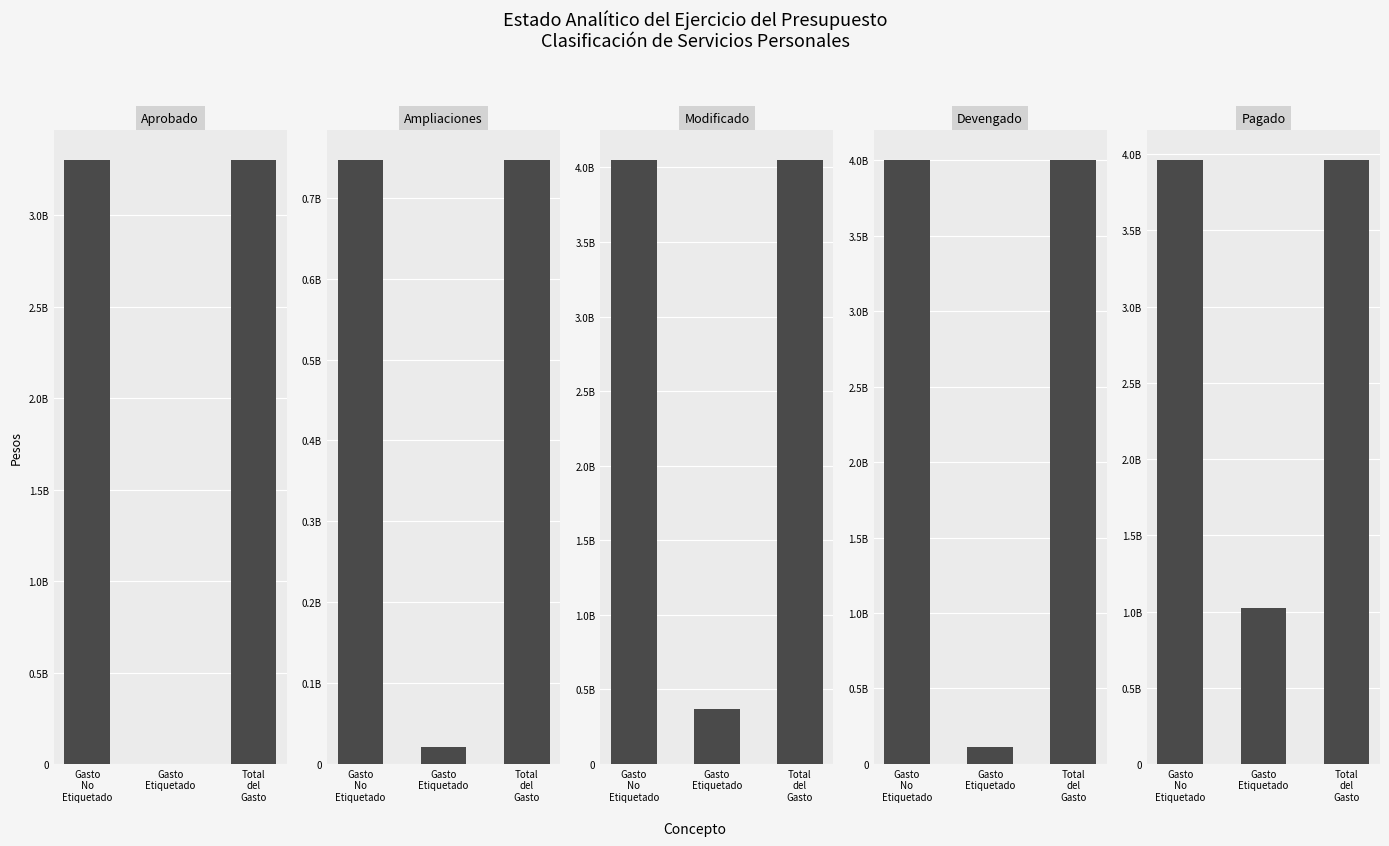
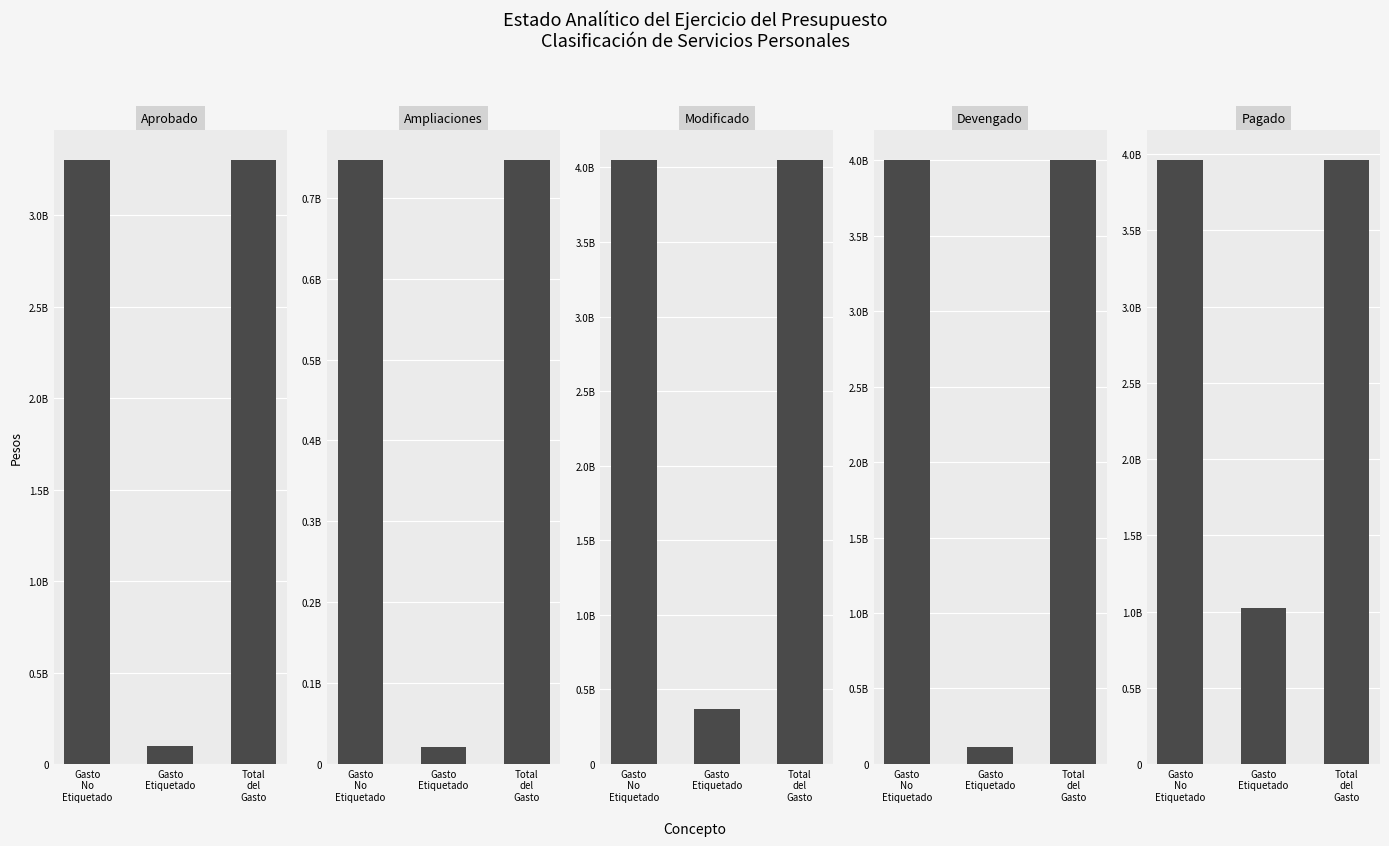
Aprobado, Gasto Etiquetado: 0 -> 100000000
